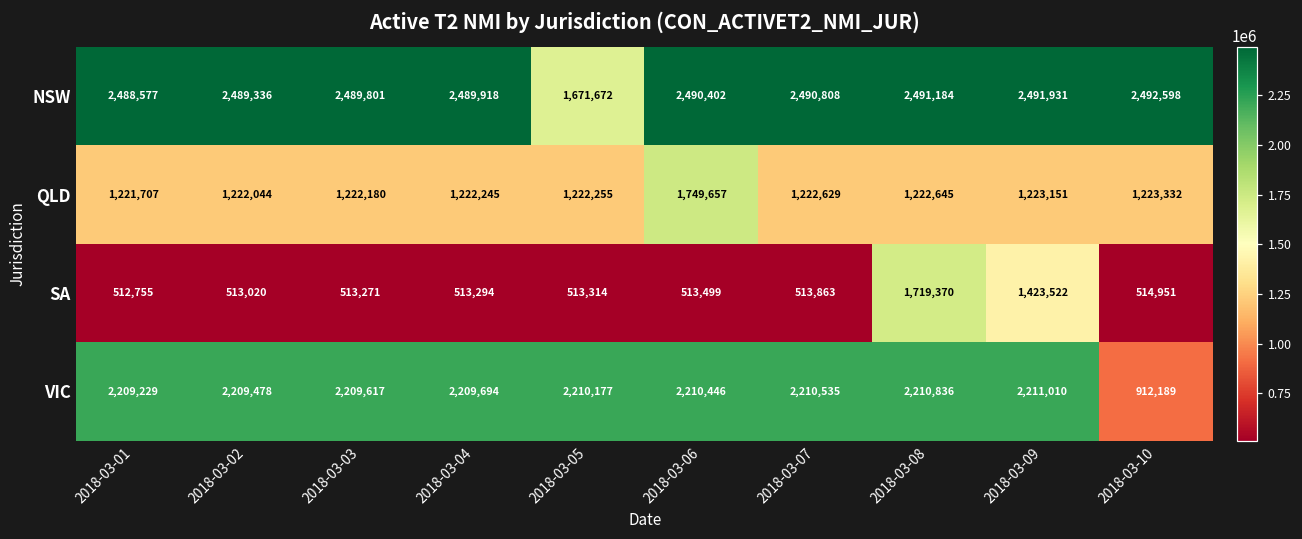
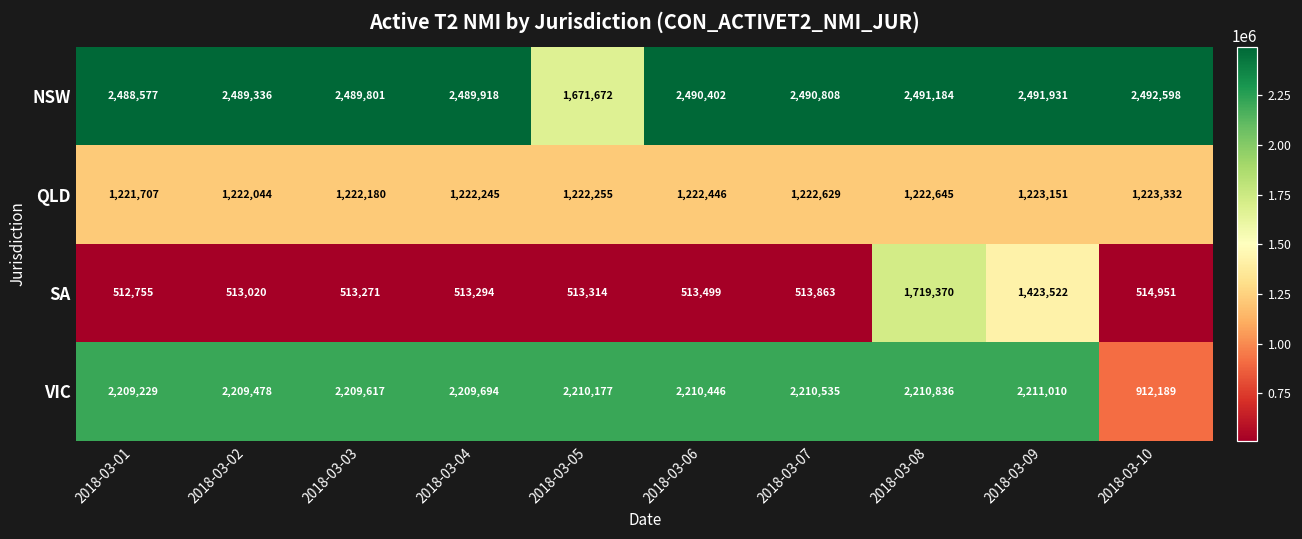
QLD, 2018-03-06: 1,749,657 -> 1,222,446
